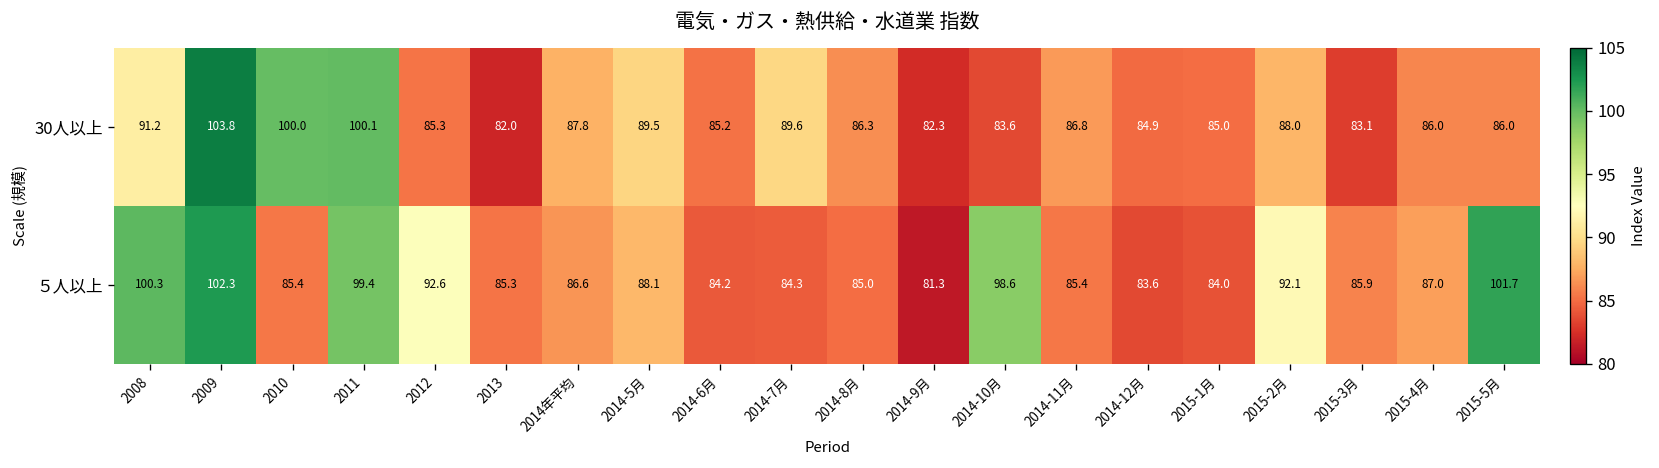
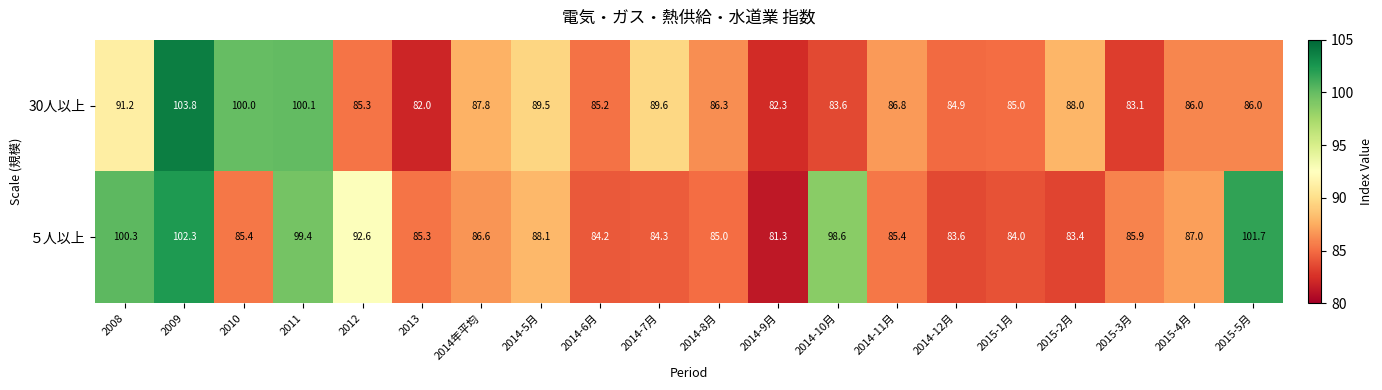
５人以上, 2015-2月: 92.1 -> 83.4
